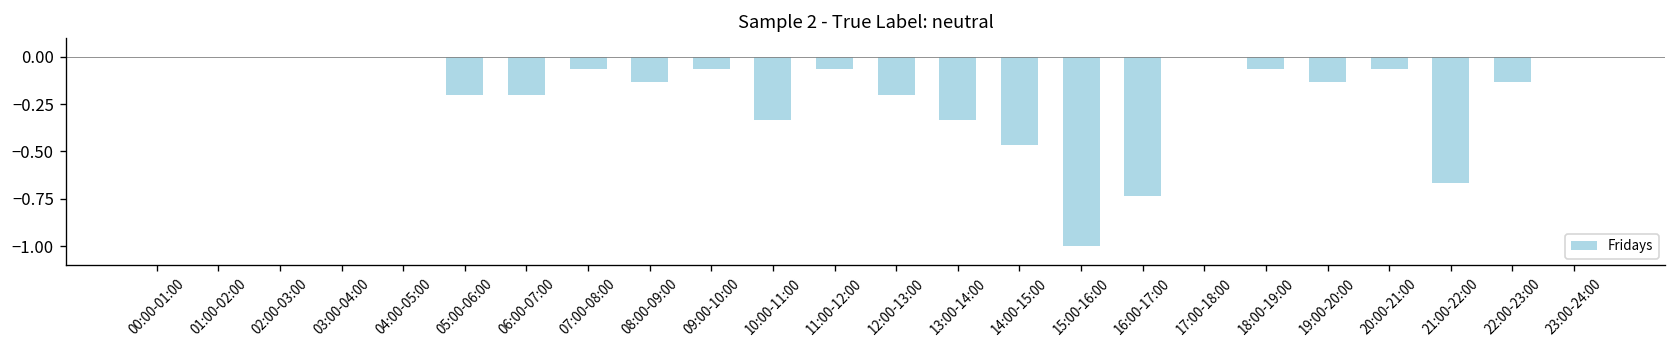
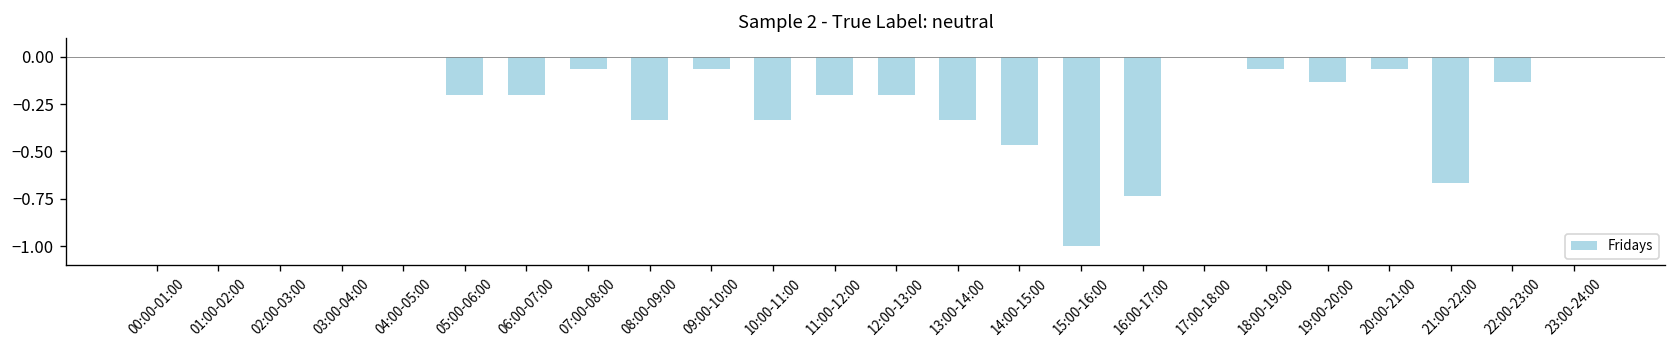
08:00-09:00: -0.13 -> -0.33
11:00-12:00: -0.07 -> -0.20
